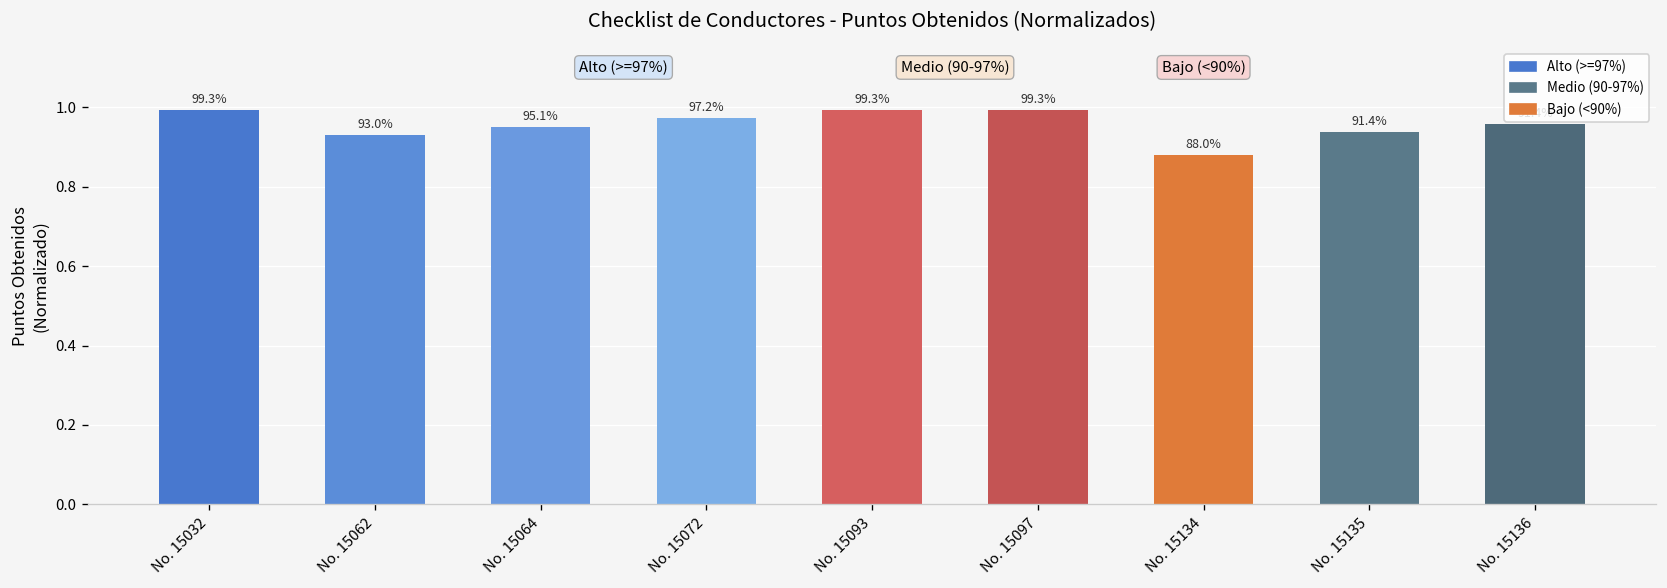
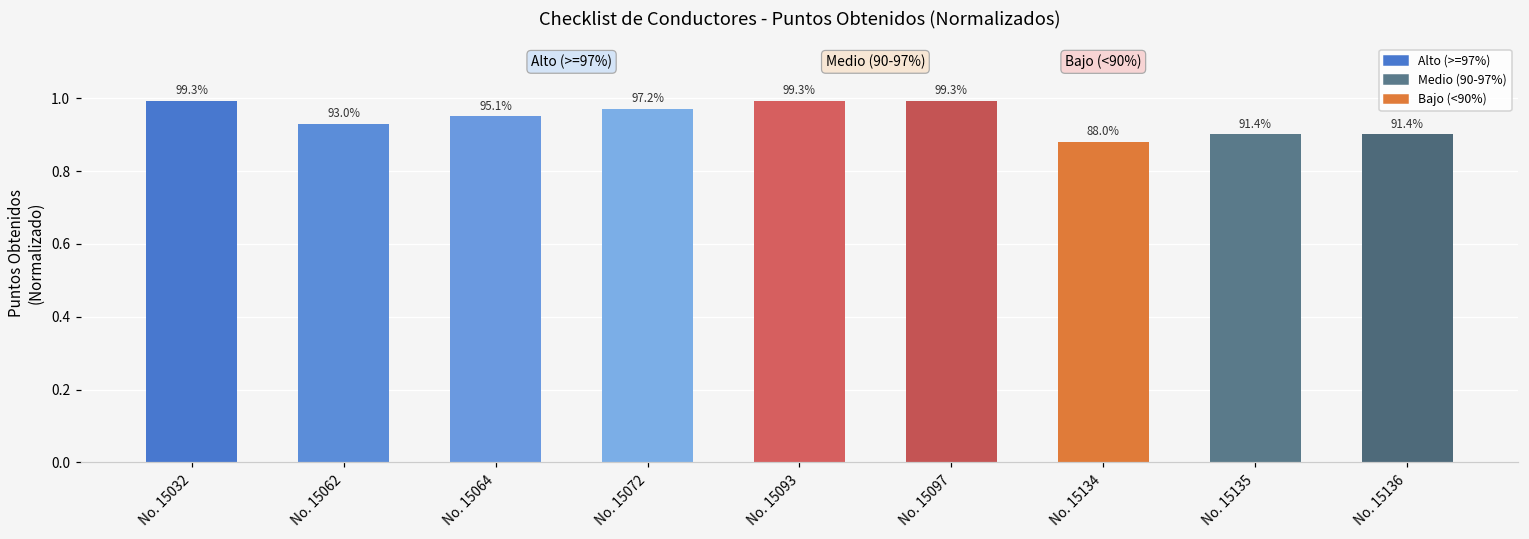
No. 15135: 0.94 -> 0.90
No. 15136: 0.96 -> 0.90
